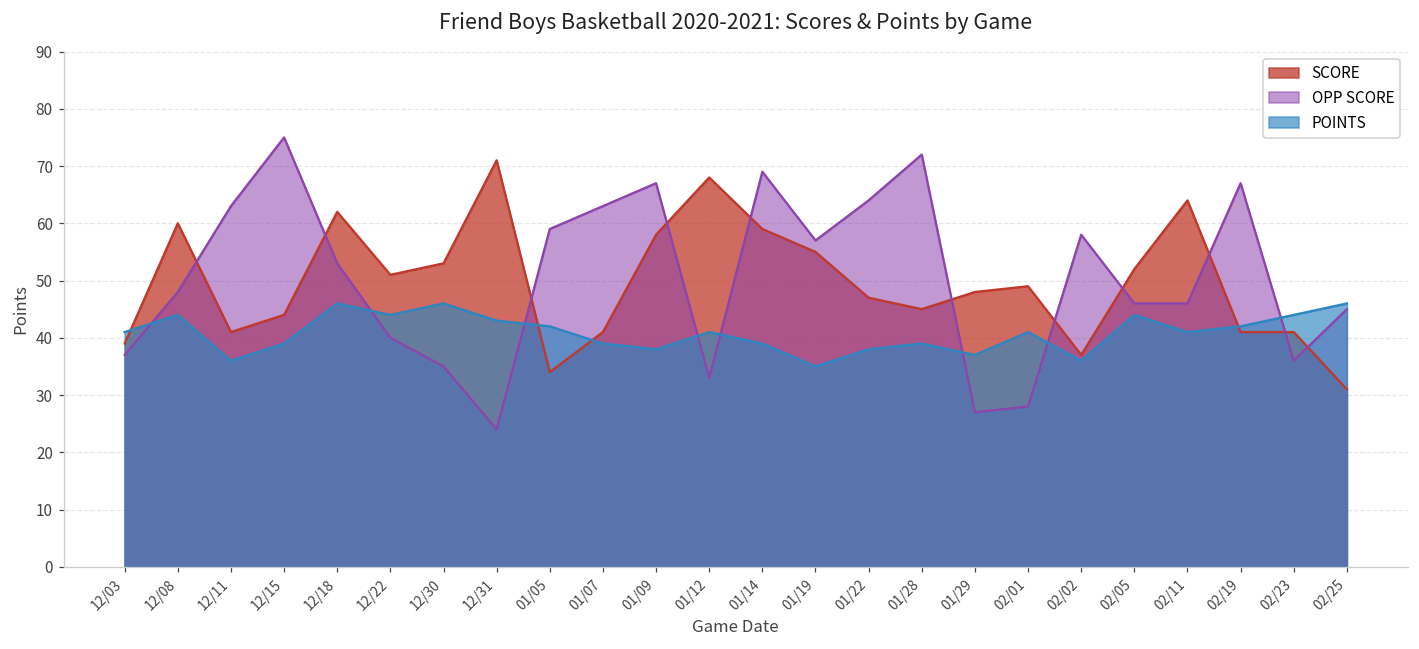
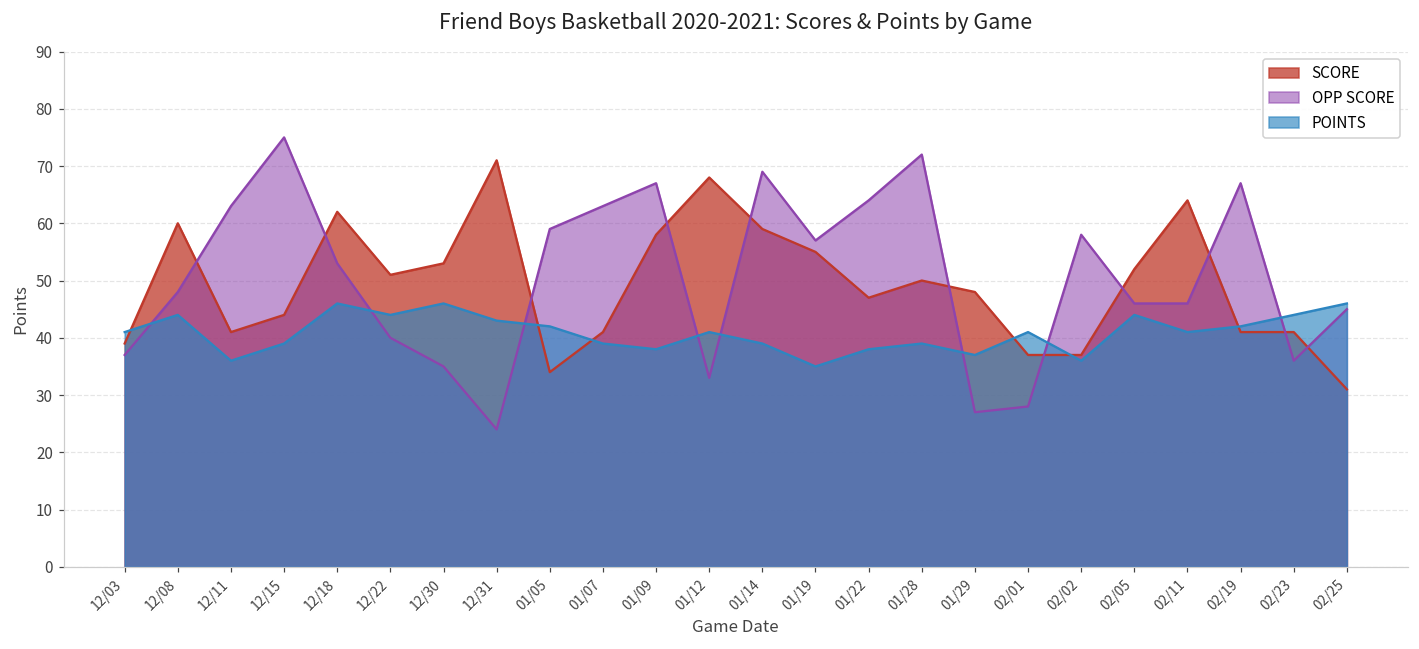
SCORE, 01/28: 45 -> 50
SCORE, 02/01: 49 -> 37
